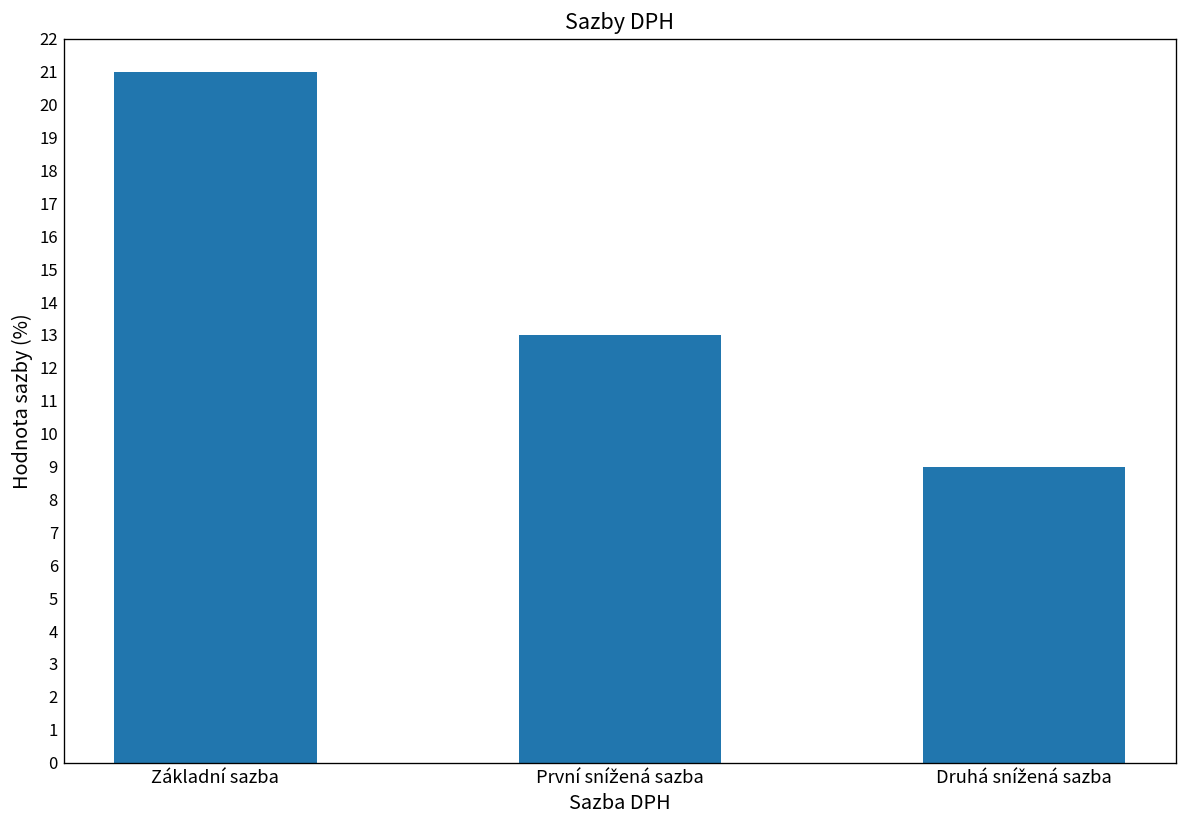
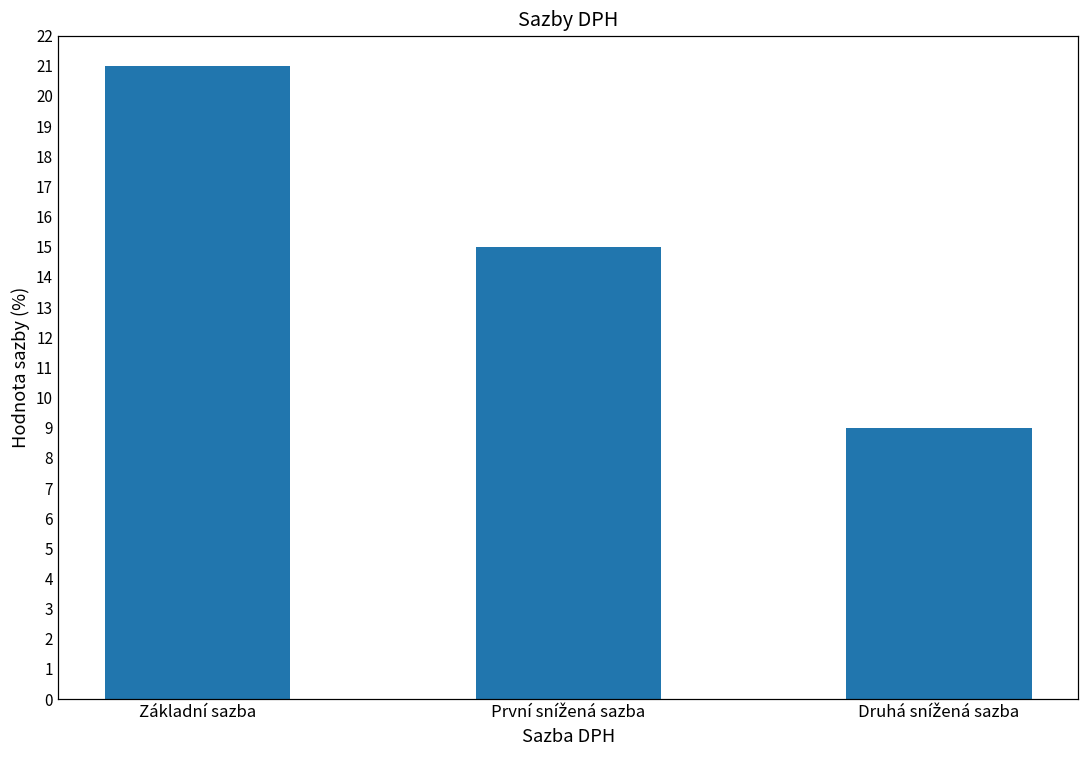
První snížená sazba: 13 -> 15
